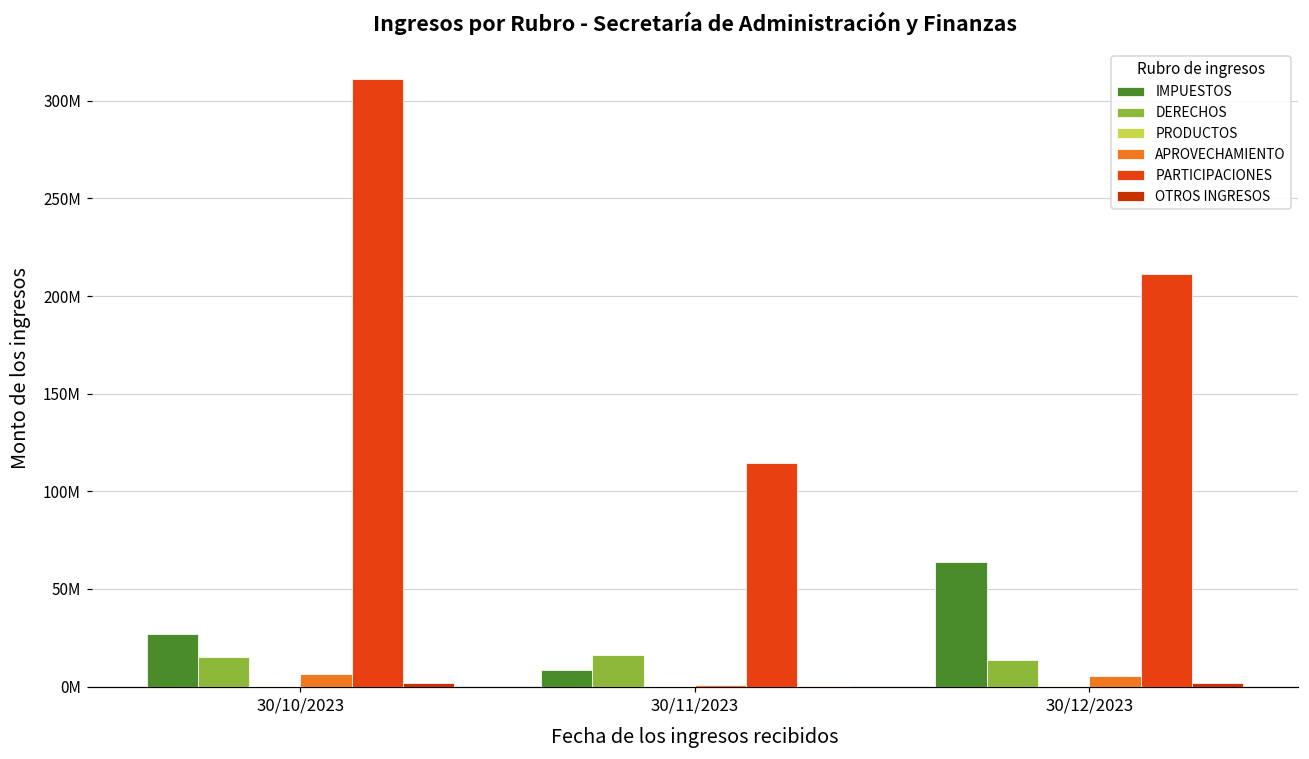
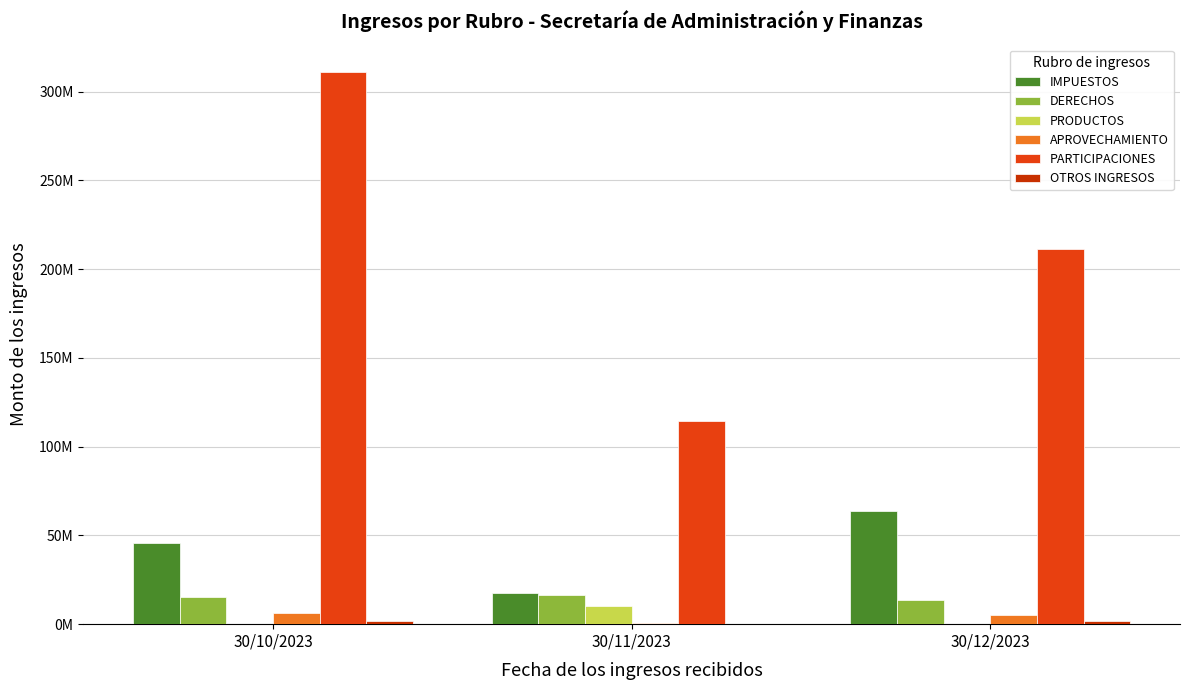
IMPUESTOS, 30/10/2023: 27000000 -> 46000000
IMPUESTOS, 30/11/2023: 9000000 -> 17000000
PRODUCTOS, 30/11/2023: 0 -> 10000000
